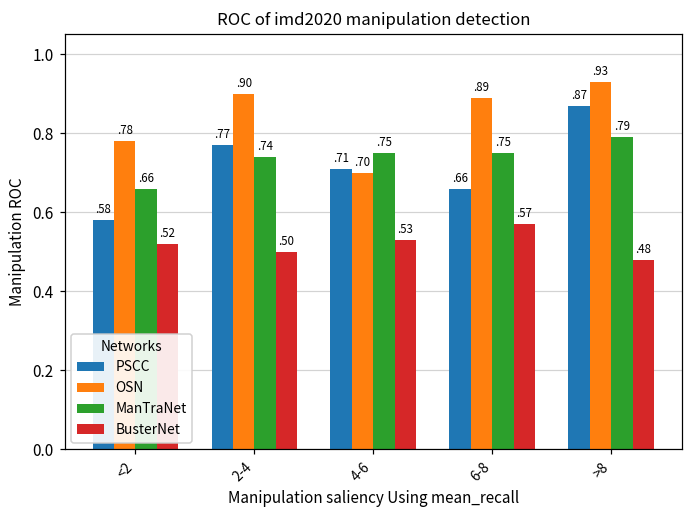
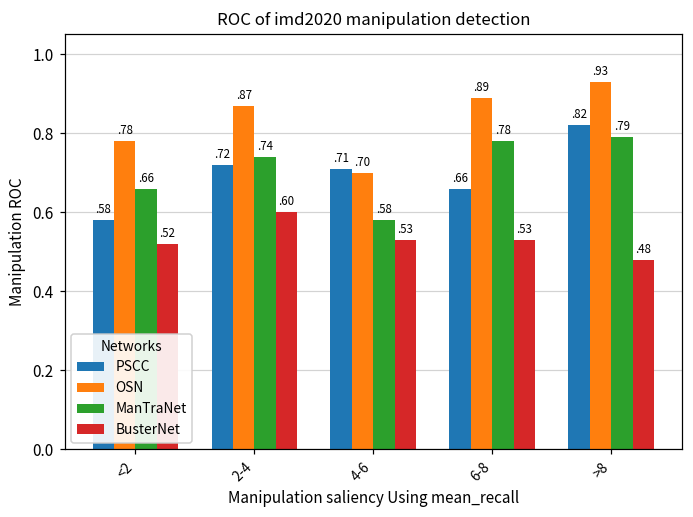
PSCC, 2-4: 77 -> 72
OSN, 2-4: 90 -> 87
BusterNet, 2-4: 50 -> 60
ManTraNet, 4-6: 75 -> 58
ManTraNet, 6-8: 75 -> 78
BusterNet, 6-8: 57 -> 53
PSCC, >8: 87 -> 82
